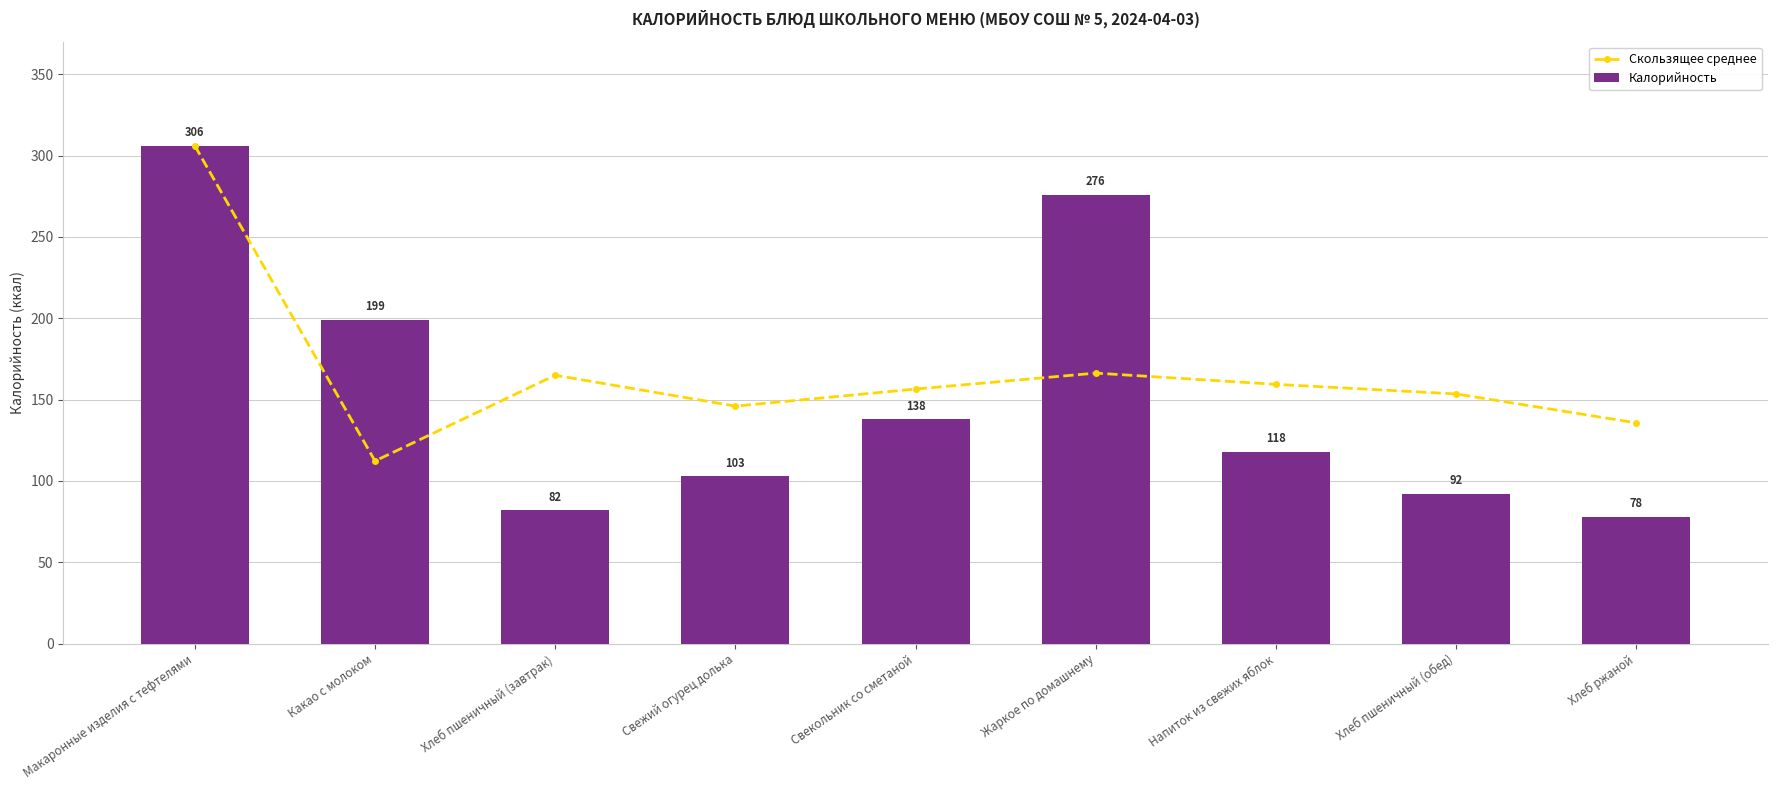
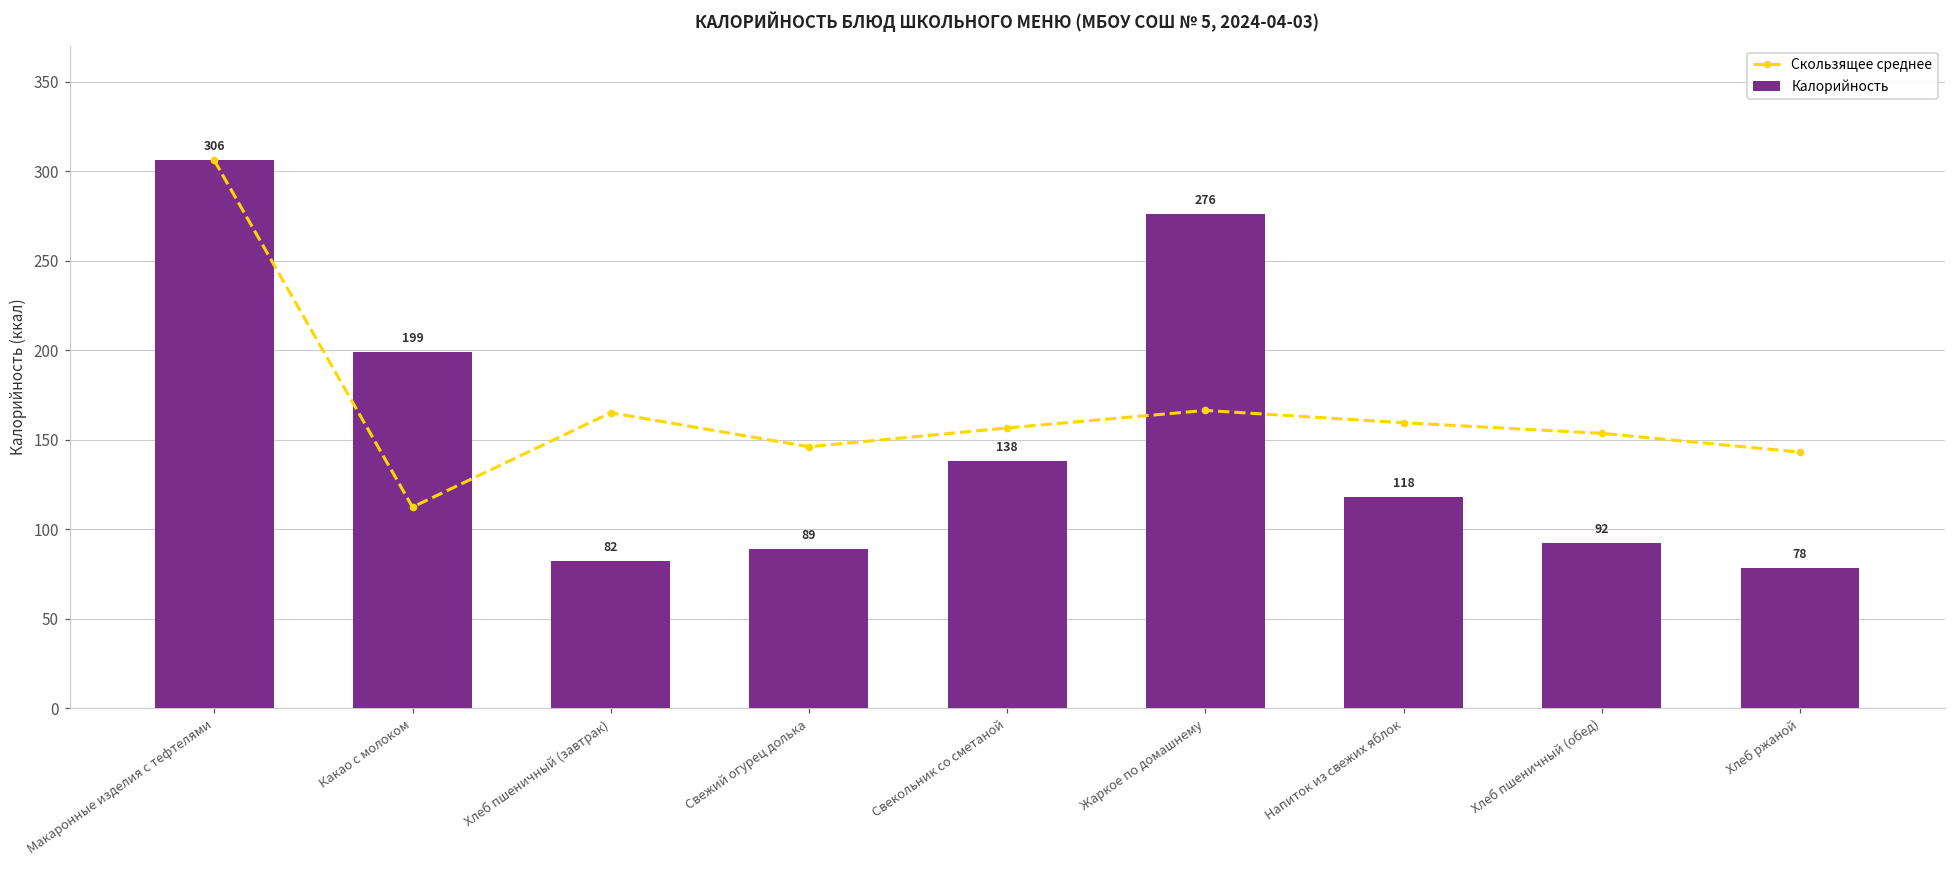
Калорийность, Свежий огурец долька: 103 -> 89
Скользящее среднее, Хлеб ржаной: 136 -> 143
